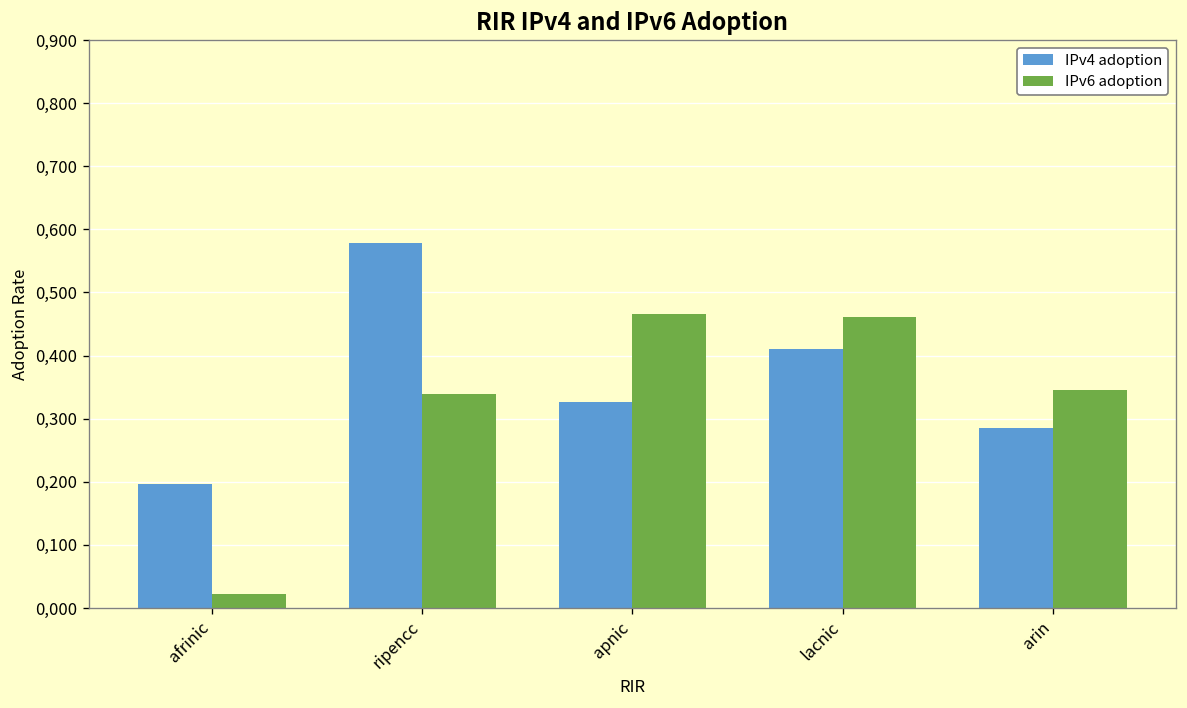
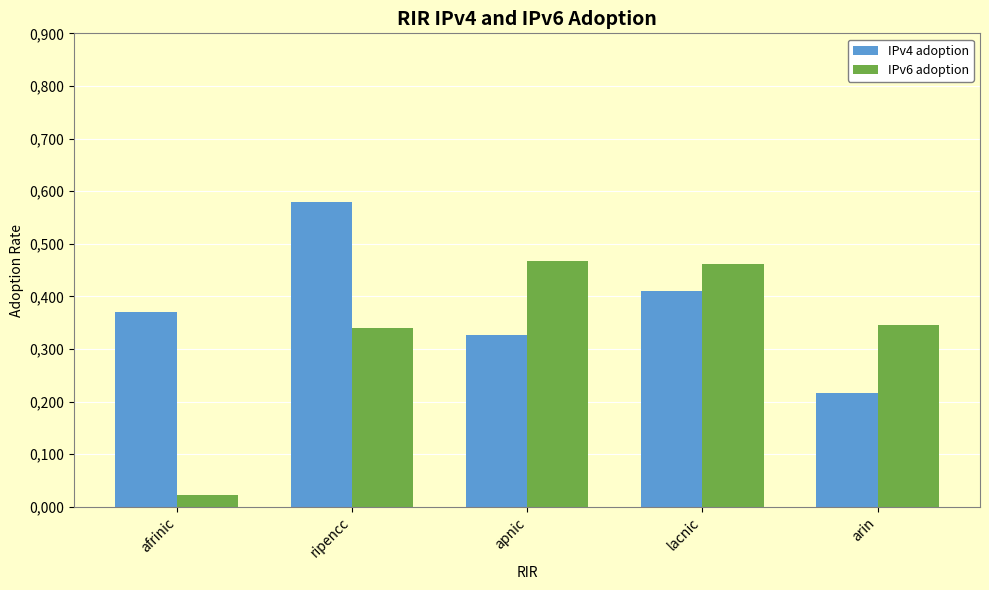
IPv4 adoption, afrinic: 200 -> 370
IPv4 adoption, arin: 280 -> 220
